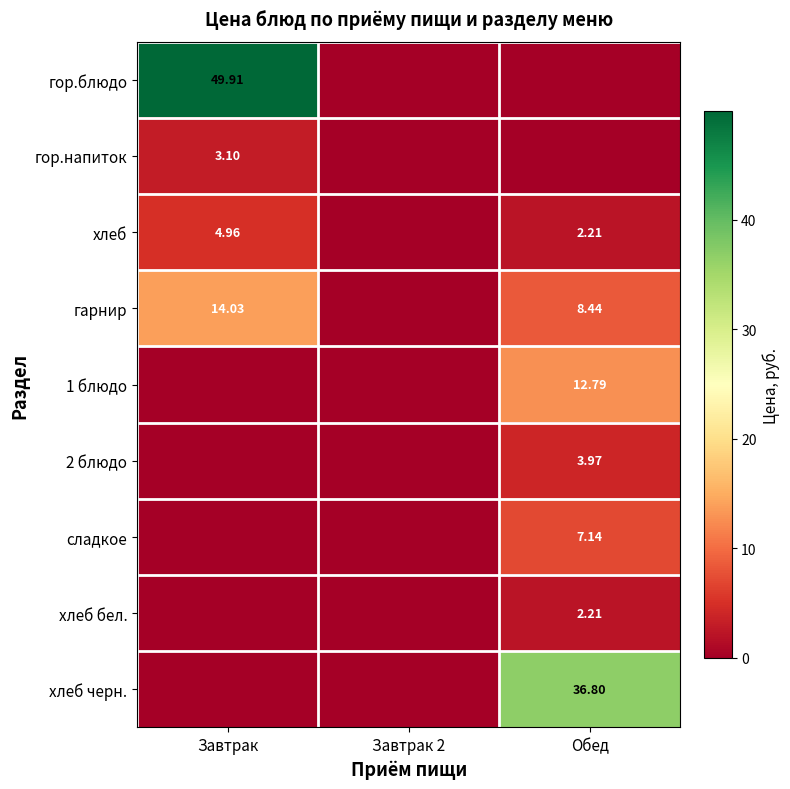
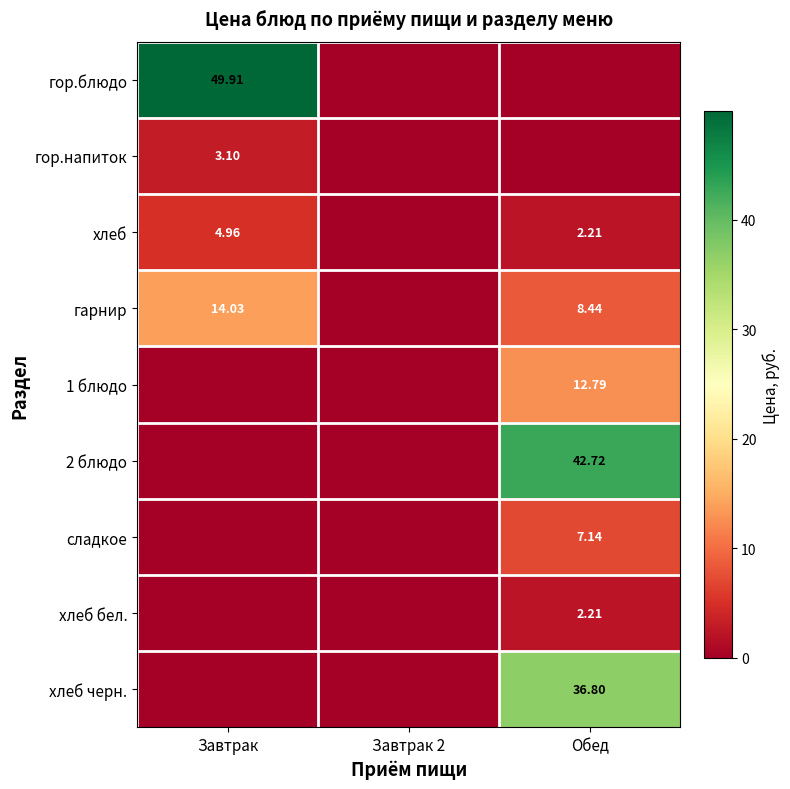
2 блюдо, Обед: 3.97 -> 42.72
